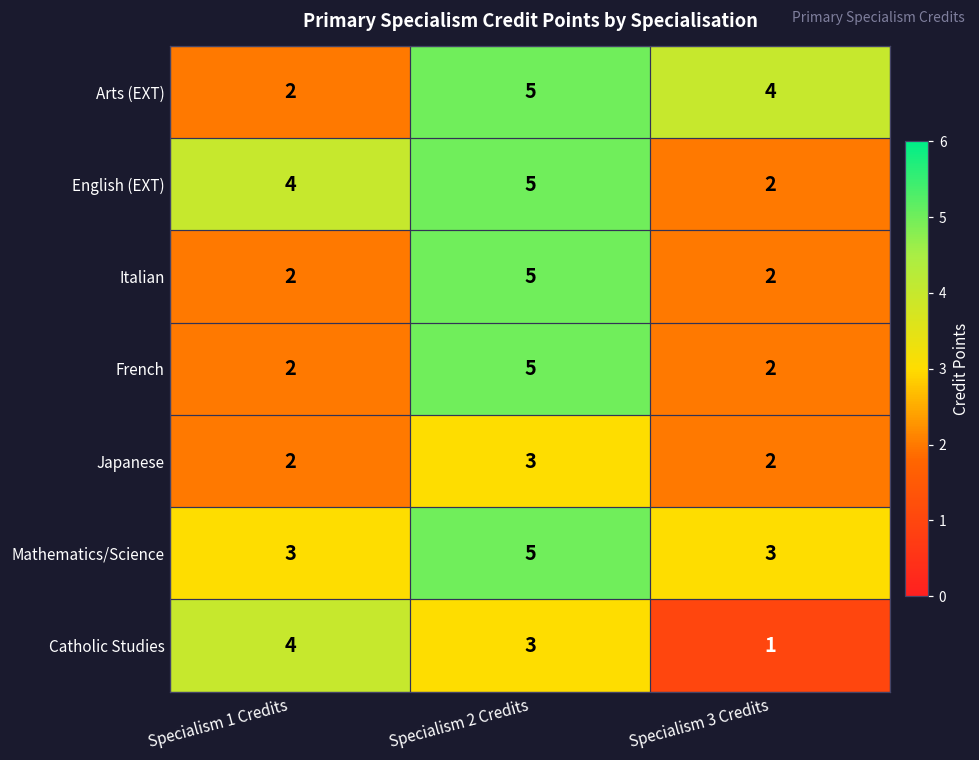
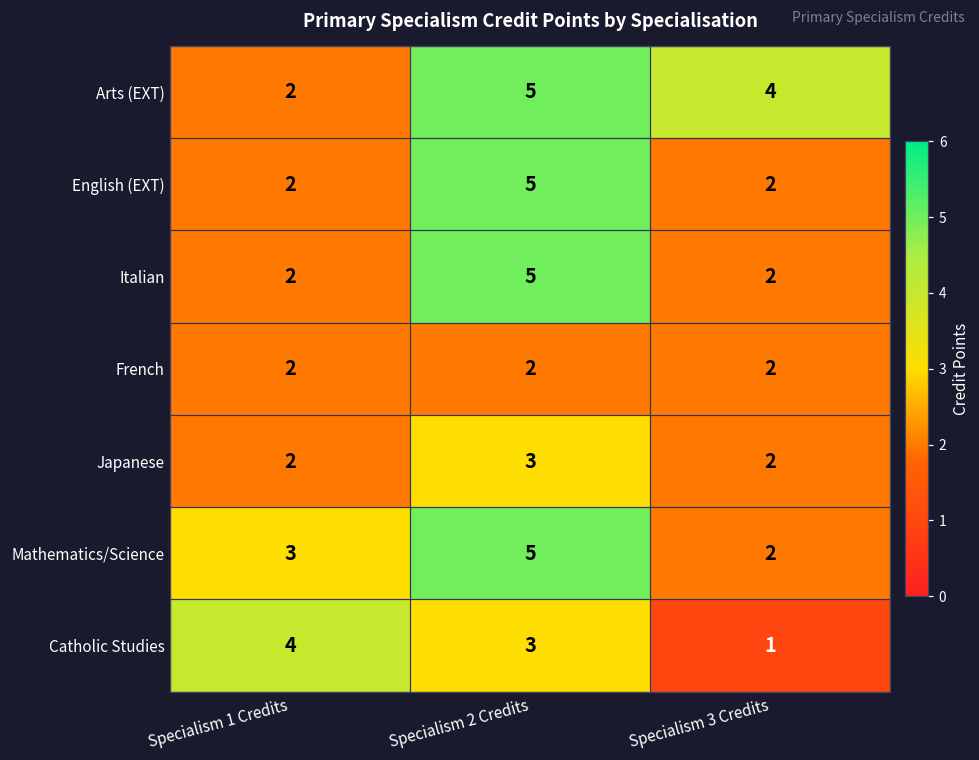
English (EXT), Specialism 1 Credits: 4 -> 2
French, Specialism 2 Credits: 5 -> 2
Mathematics/Science, Specialism 3 Credits: 3 -> 2
